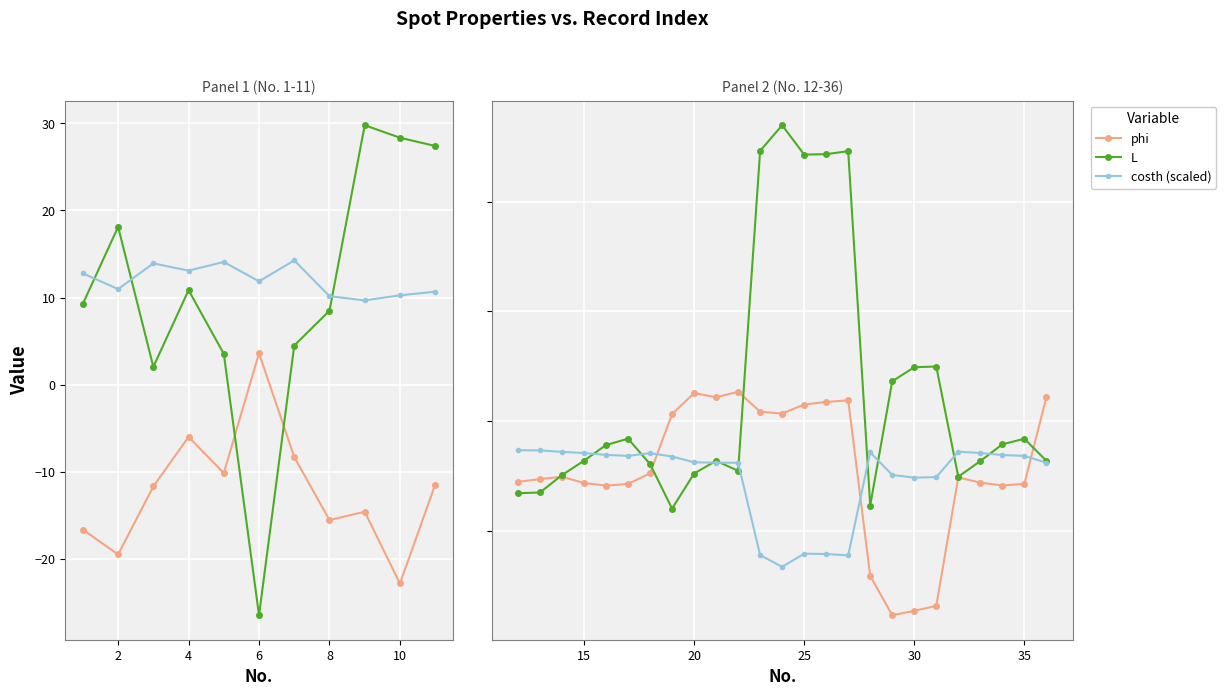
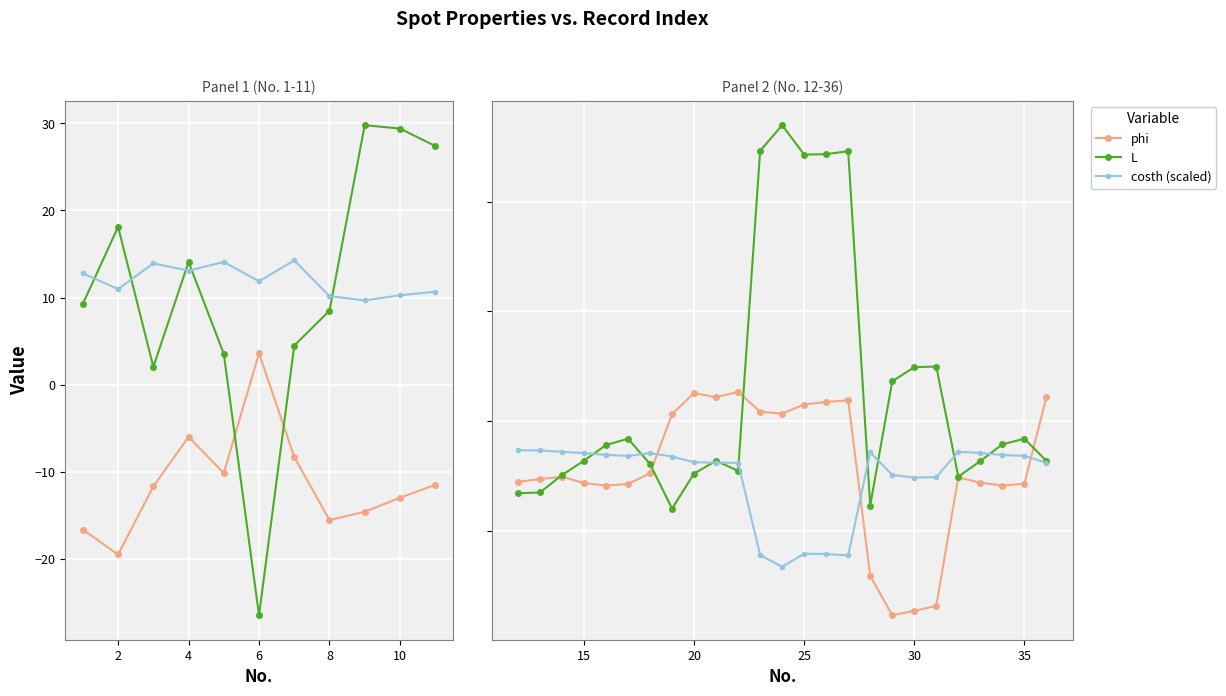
Panel 1 (No. 1-11), L, 4: 11 -> 14
Panel 1 (No. 1-11), phi, 10: -23 -> -13
Panel 1 (No. 1-11), L, 10: 28 -> 29
